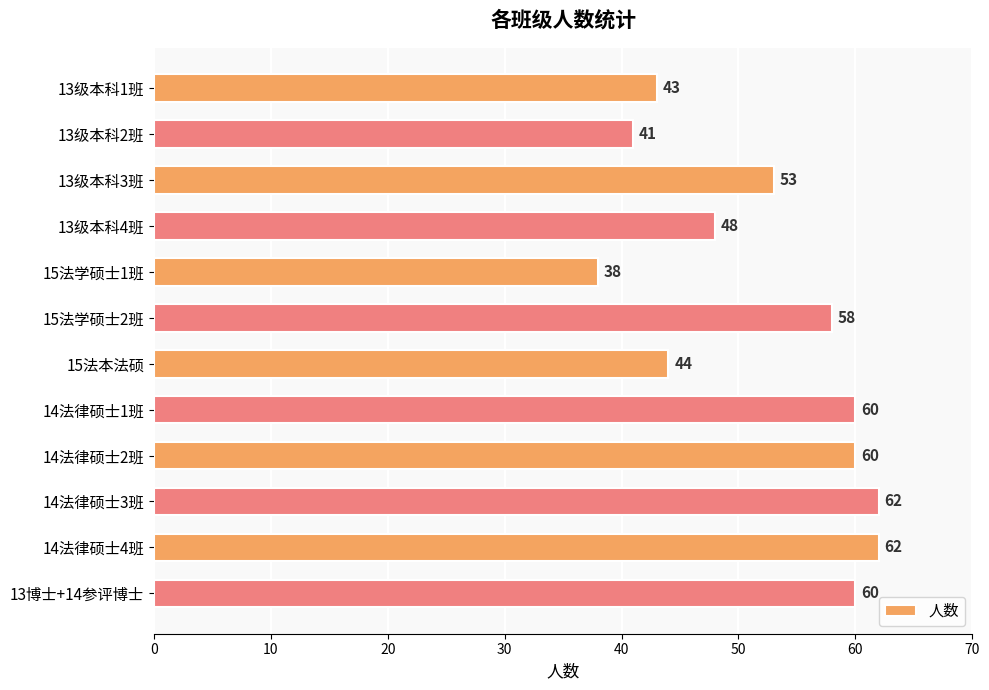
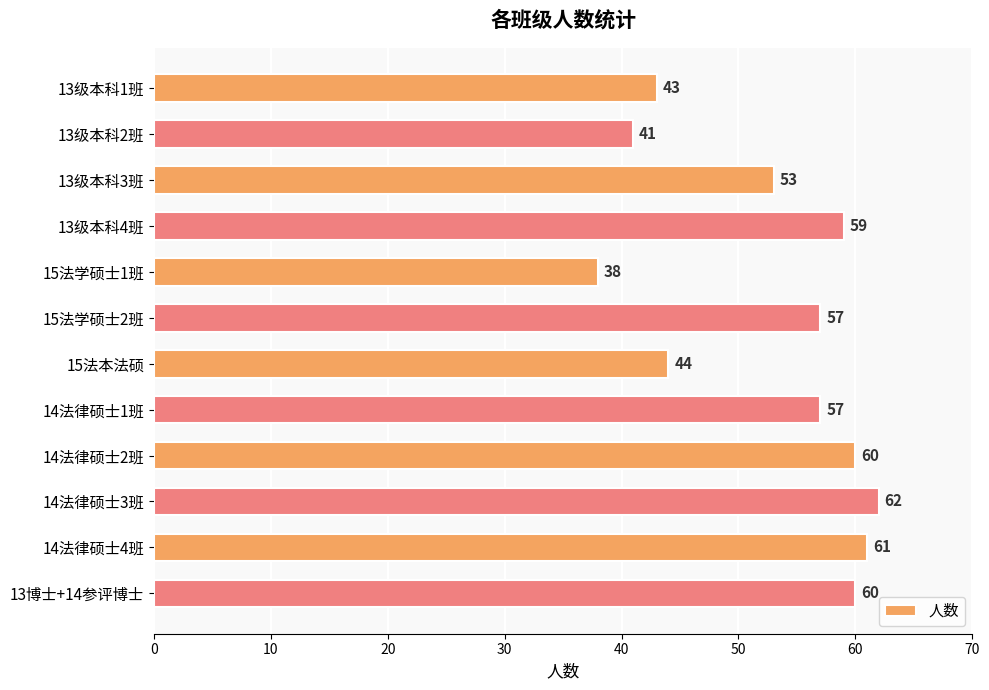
13级本科4班: 48 -> 59
15法学硕士2班: 58 -> 57
14法律硕士1班: 60 -> 57
14法律硕士4班: 62 -> 61
